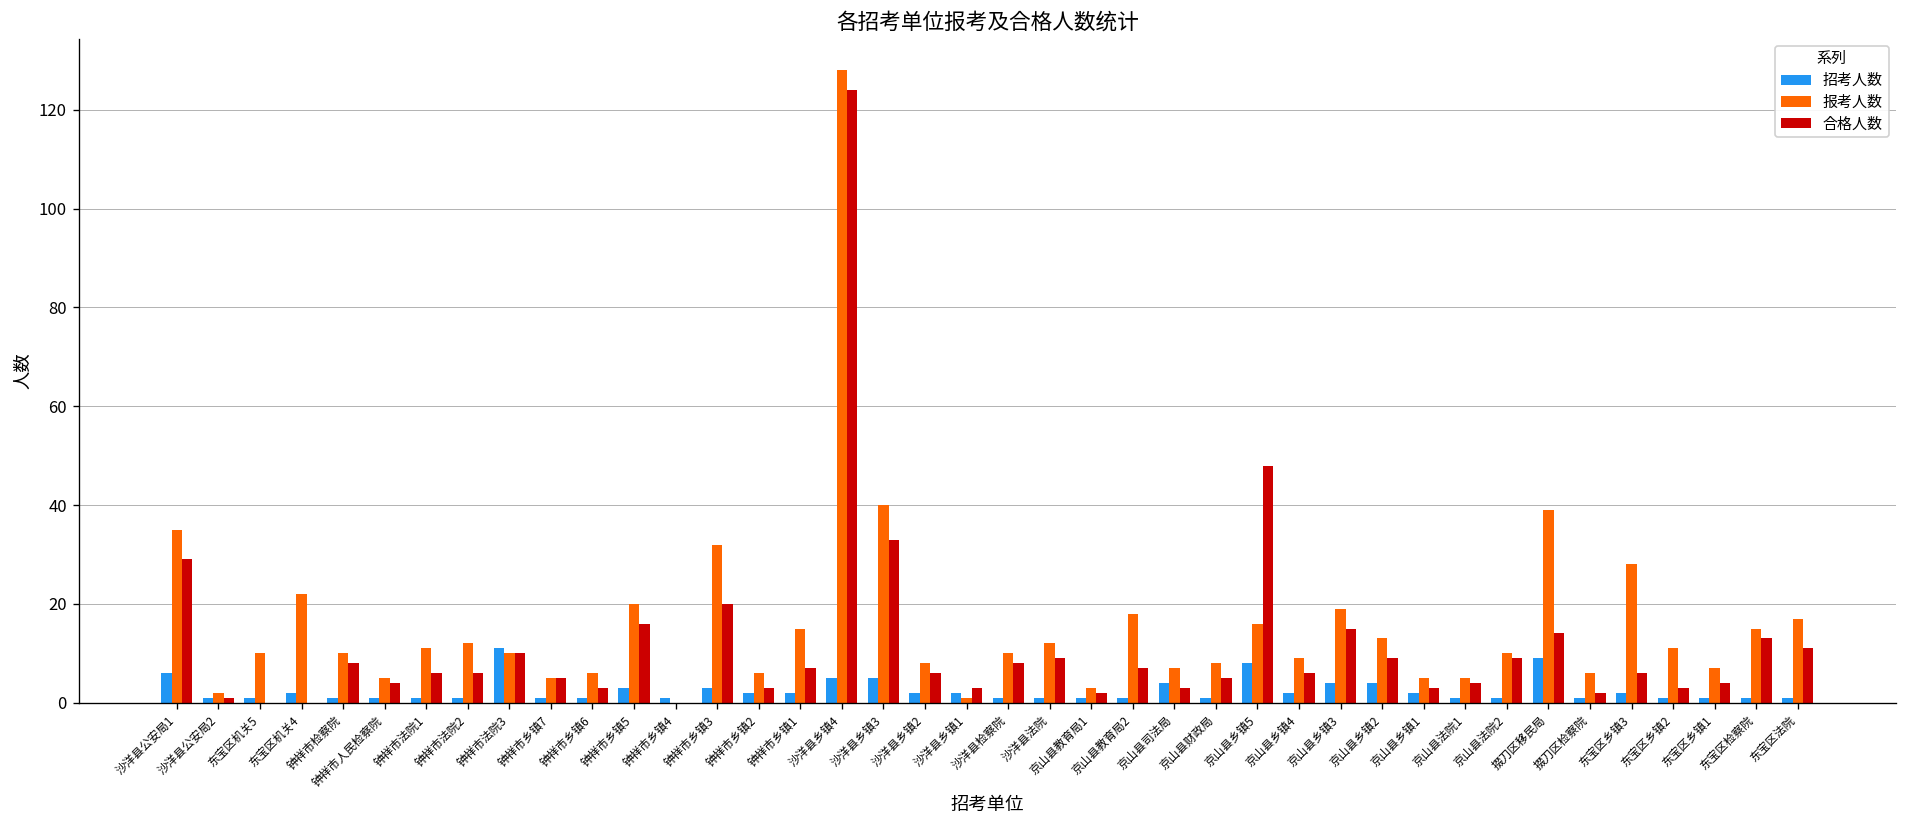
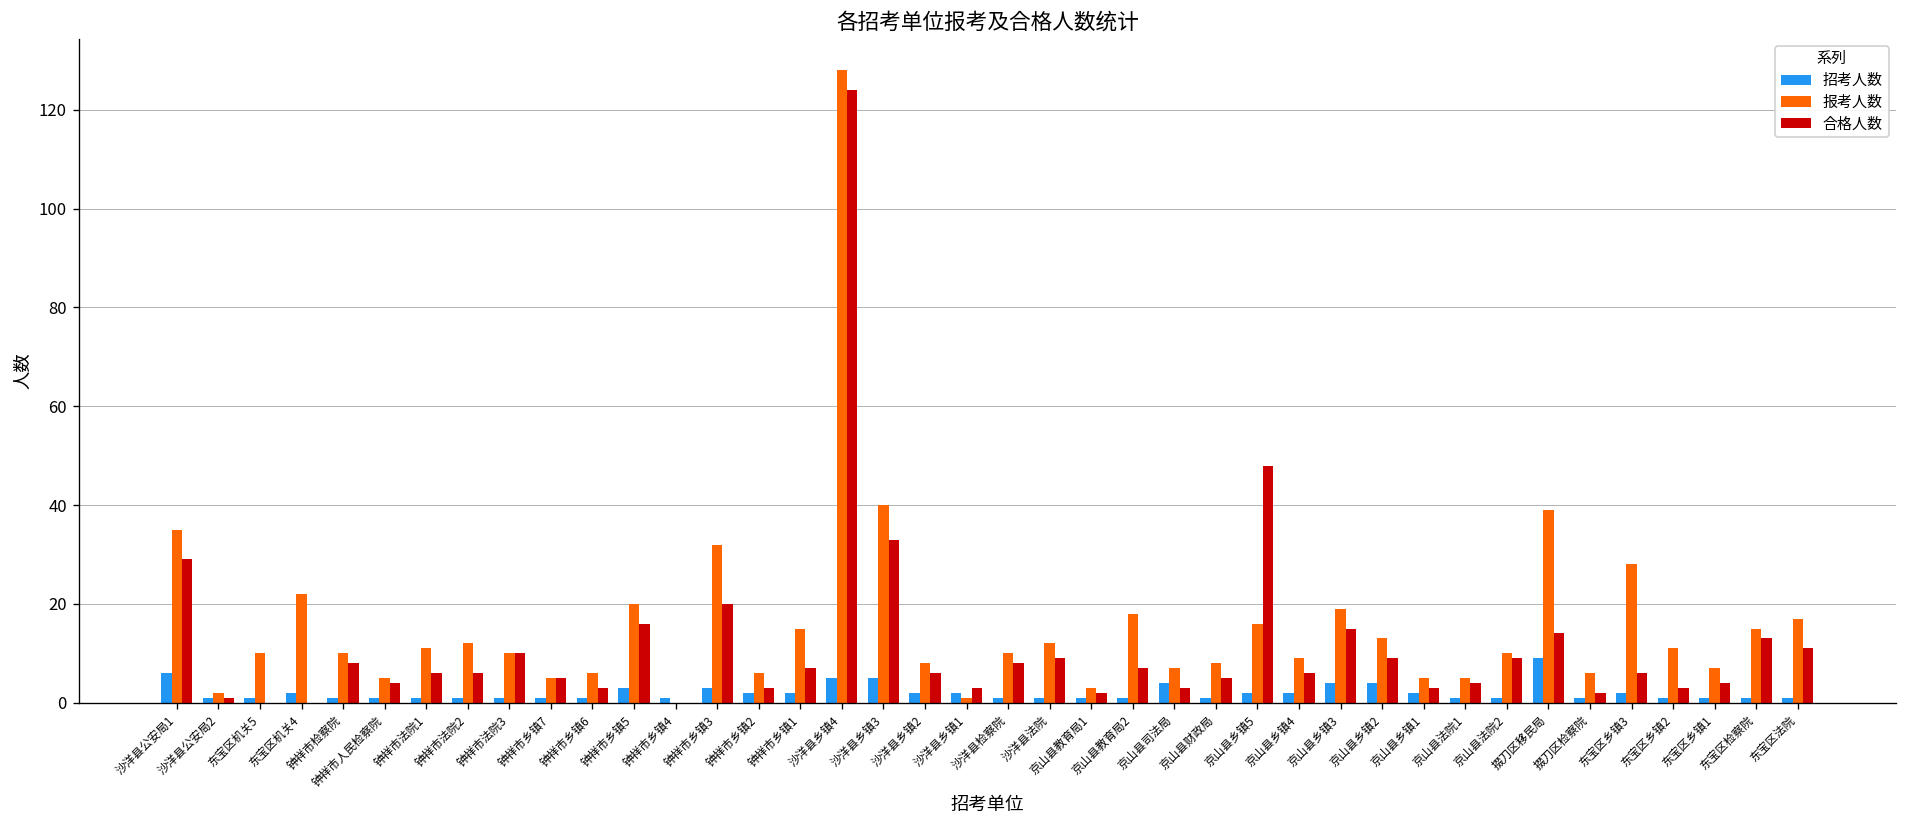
招考人数, 钟祥市法院3: 11 -> 1
招考人数, 京山县乡镇5: 8 -> 2
